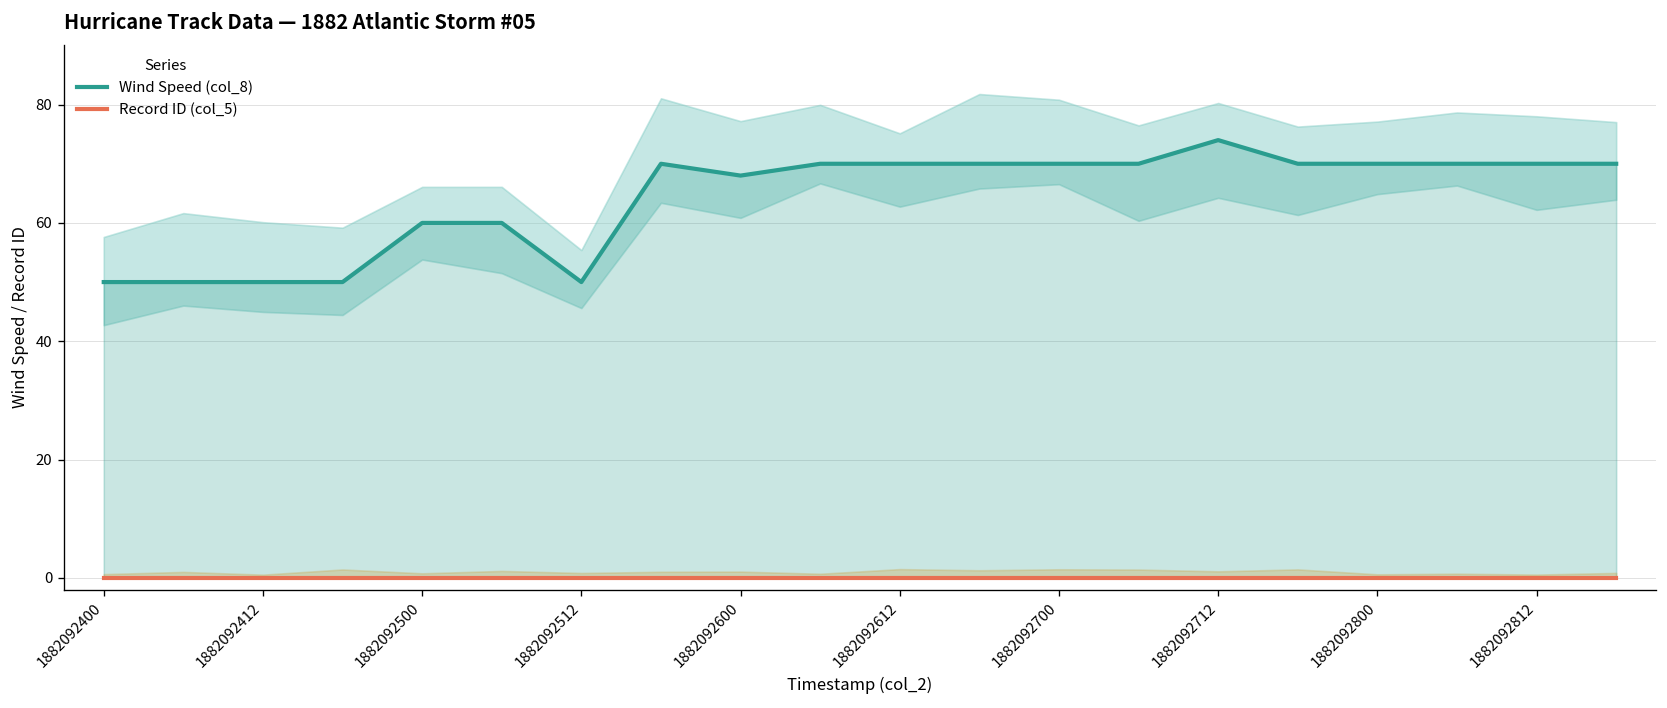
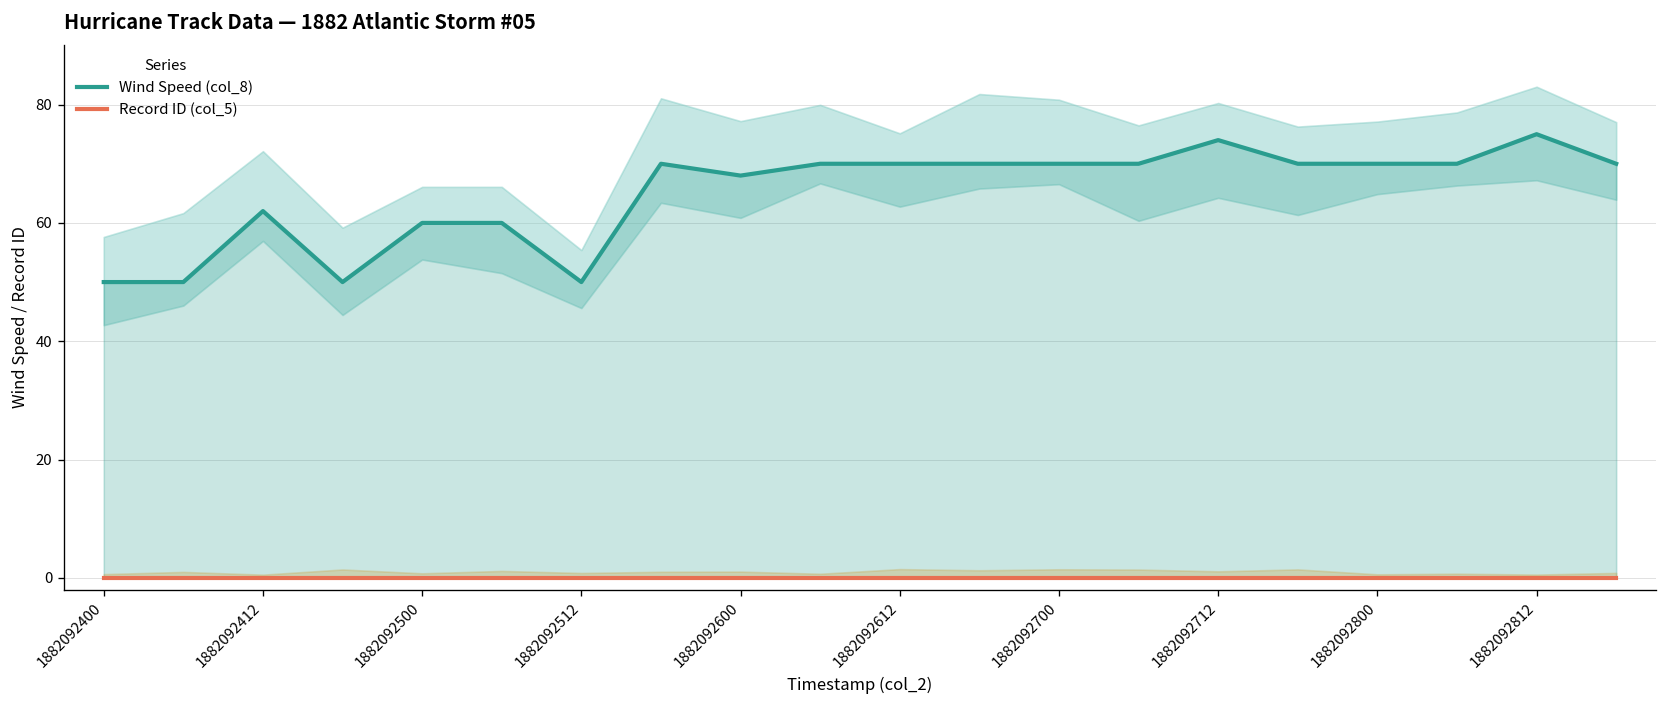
Wind Speed (col_8), 1882092412: 50 -> 62
Wind Speed (col_8), 1882092812: 70 -> 75
